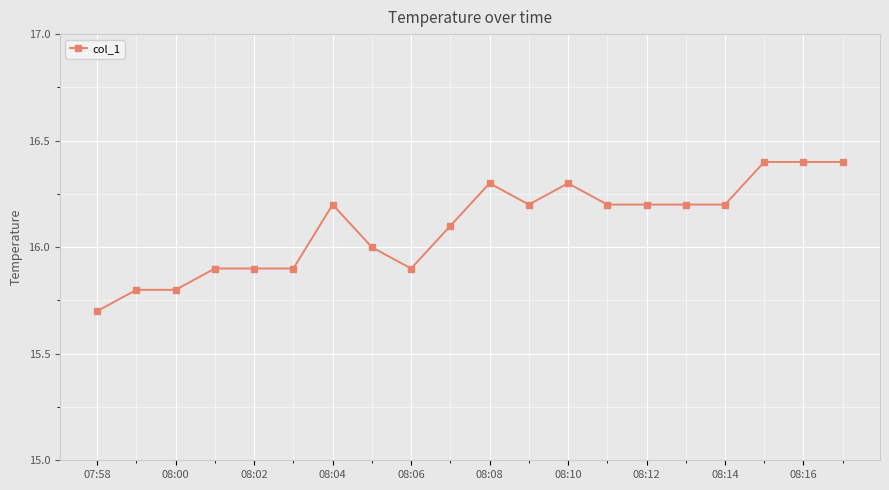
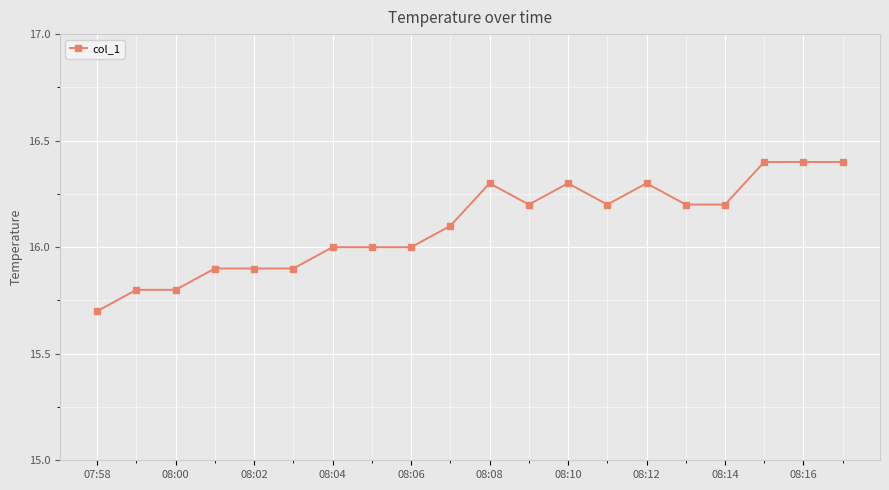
08:04: 16.2 -> 16.0
08:06: 15.9 -> 16.0
08:12: 16.2 -> 16.3
